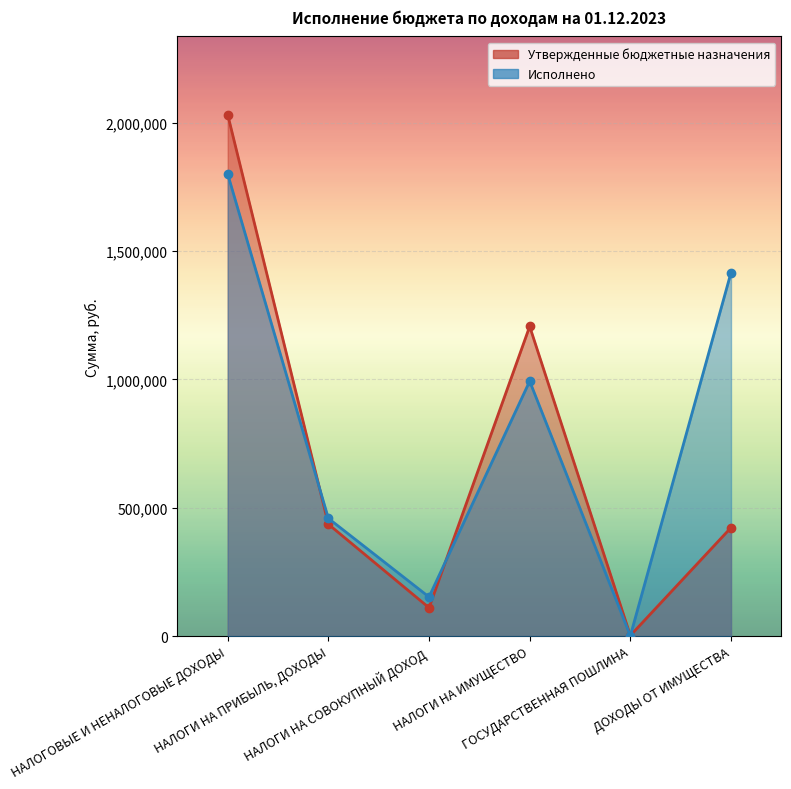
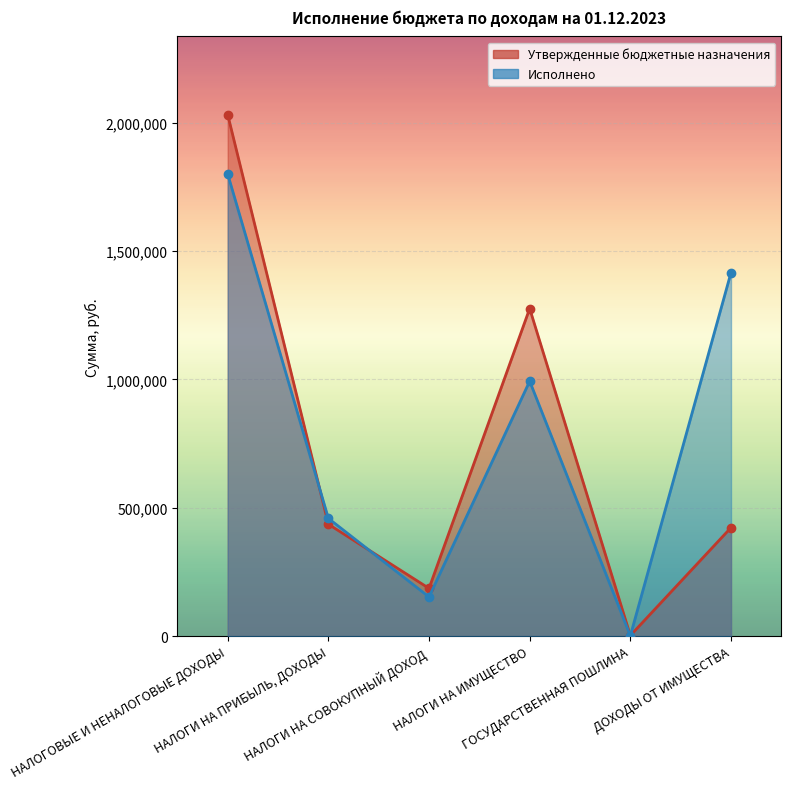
Утвержденные бюджетные назначения, НАЛОГИ НА СОВОКУПНЫЙ ДОХОД: 110,000 -> 190,000
Утвержденные бюджетные назначения, НАЛОГИ НА ИМУЩЕСТВО: 1,210,000 -> 1,280,000
